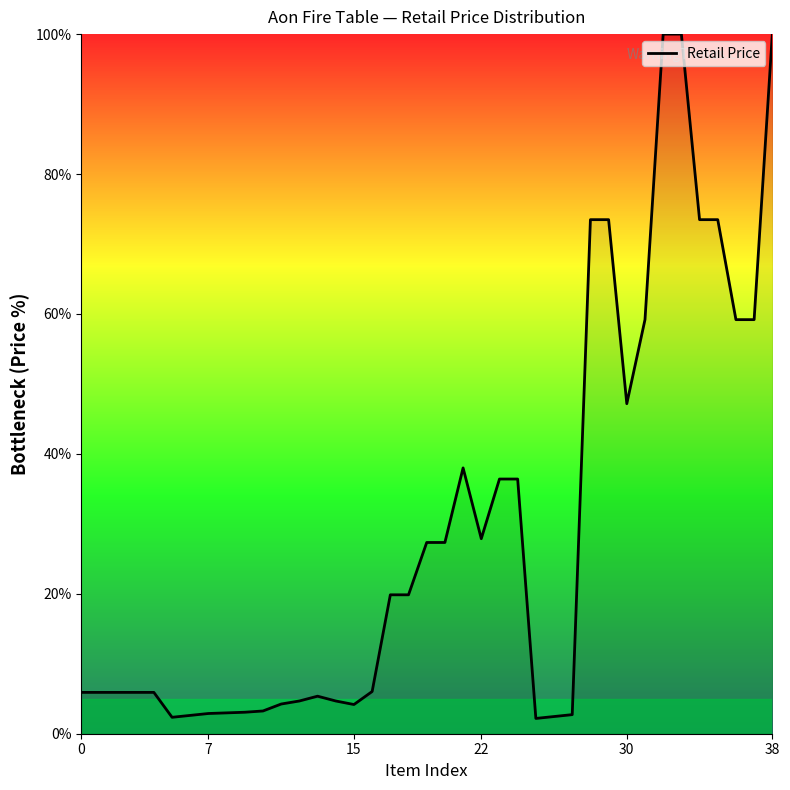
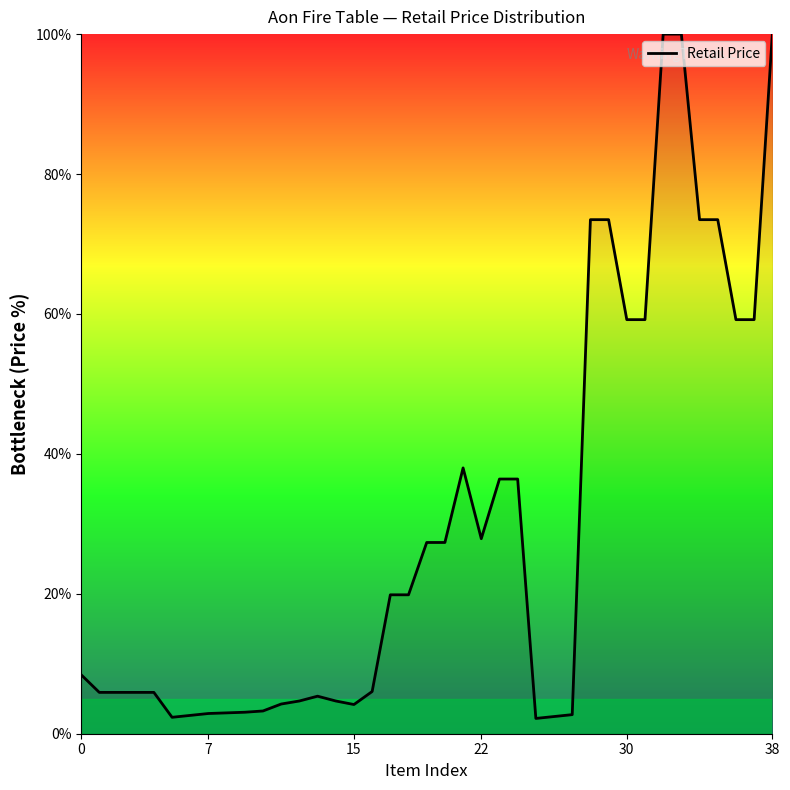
0: 6% -> 8%
30: 47% -> 59%
